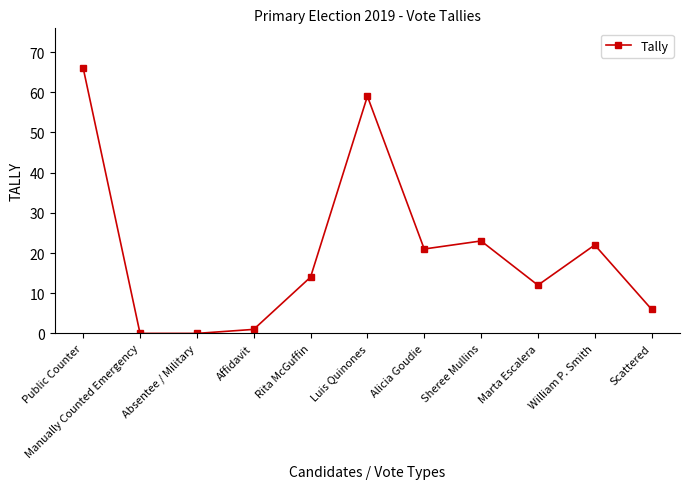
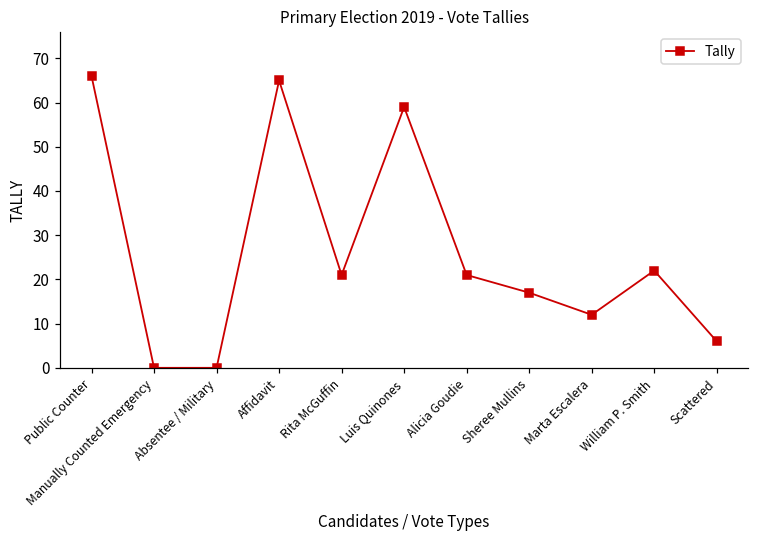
Affidavit: 1 -> 65
Rita McGuffin: 14 -> 21
Sheree Mullins: 23 -> 17
